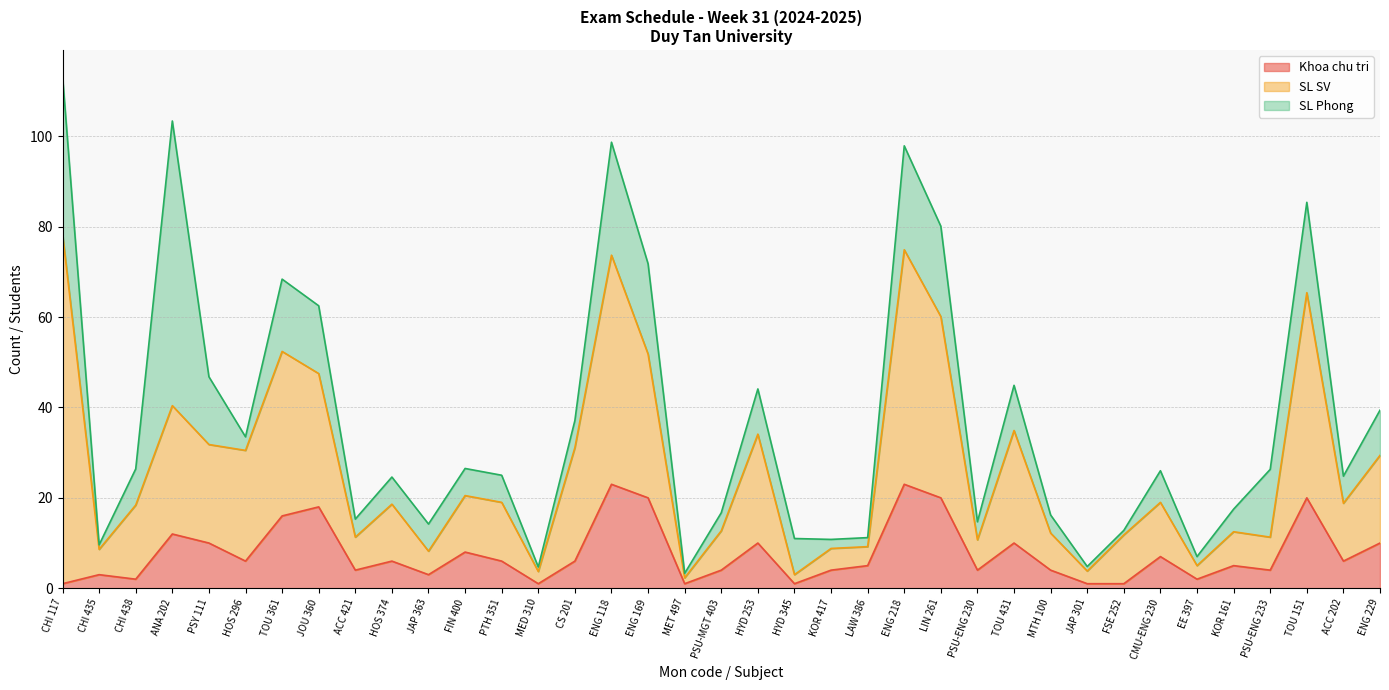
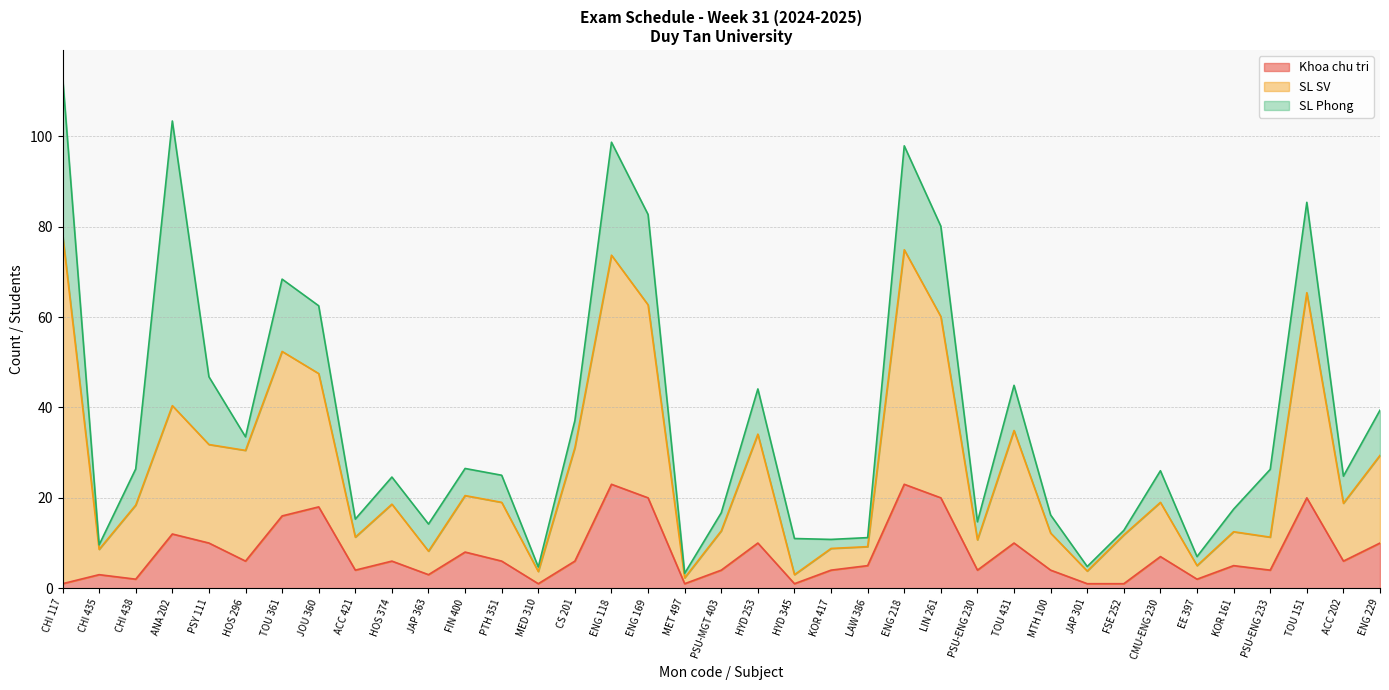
SL SV, ENG 169: 32 -> 43
